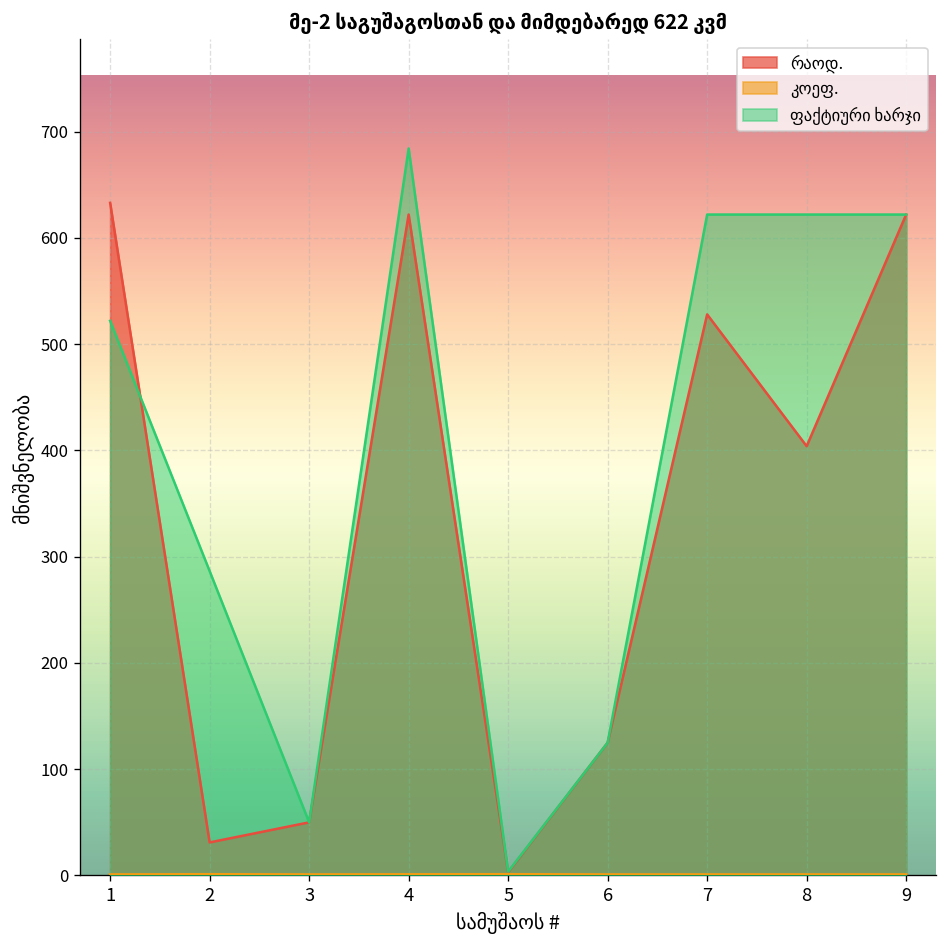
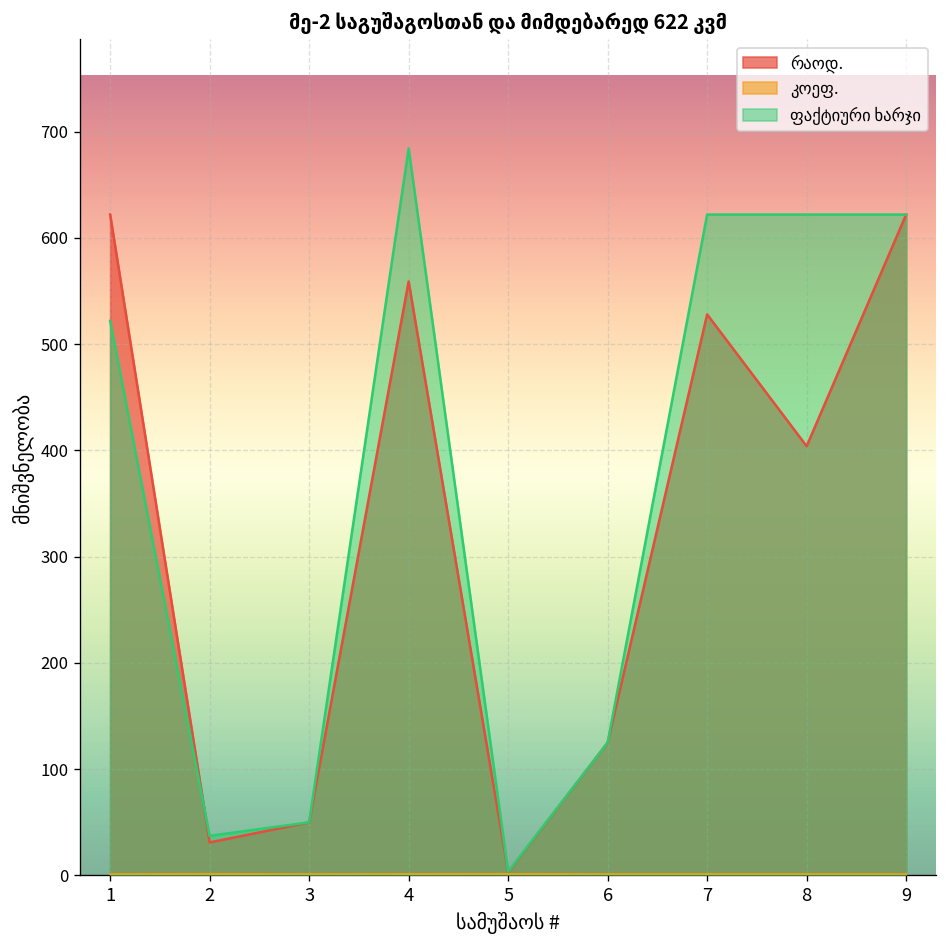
რაოდ., 1: 630 -> 620
ფაქტიური ხარჯი, 2: 290 -> 40
რაოდ., 4: 620 -> 560
